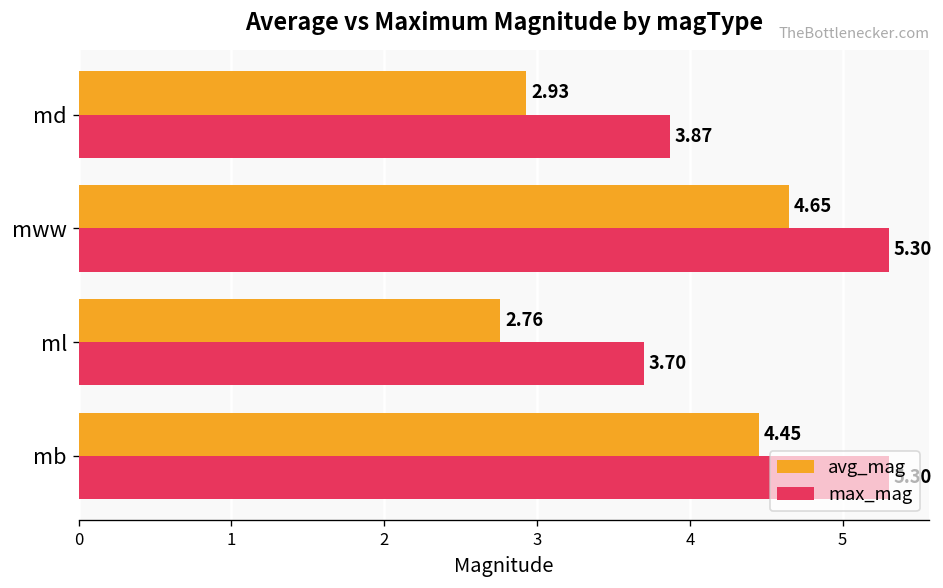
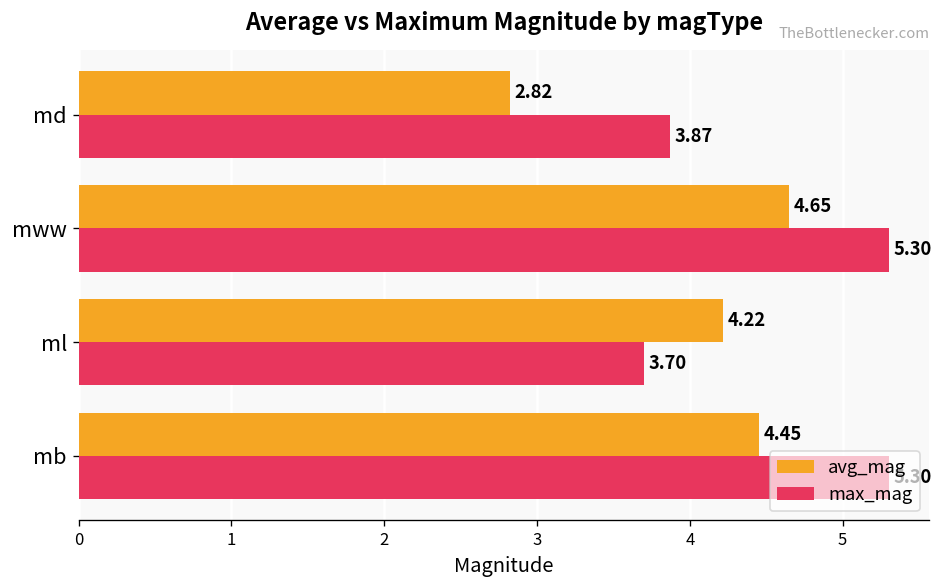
avg_mag, md: 2.93 -> 2.82
avg_mag, ml: 2.76 -> 4.22
